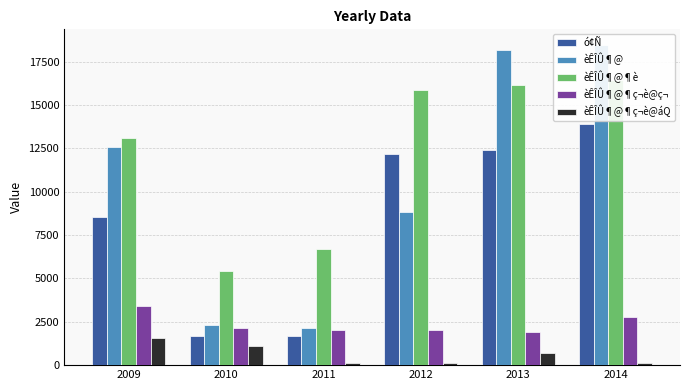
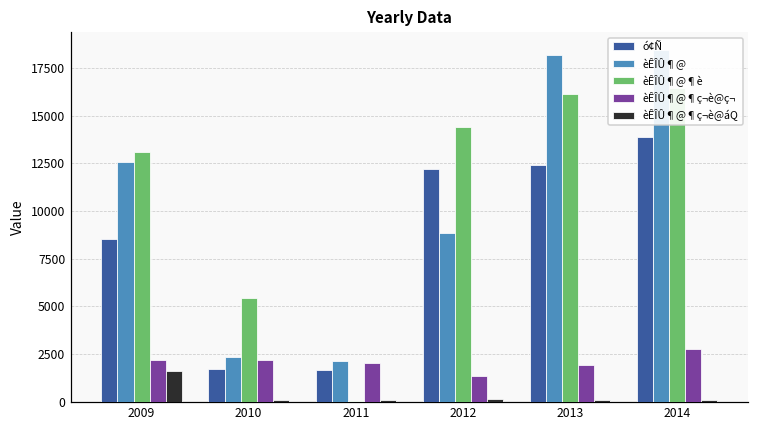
èÊÎÛ¶@¶ç¬è@ç¬, 2009: 3400 -> 2200
èÊÎÛ¶@¶ç¬è@áQ, 2010: 1100 -> 100
èÊÎÛ¶@¶è, 2011: 6700 -> 0
èÊÎÛ¶@¶è, 2012: 15900 -> 14400
èÊÎÛ¶@¶ç¬è@ç¬, 2012: 2000 -> 1300
èÊÎÛ¶@¶ç¬è@áQ, 2013: 700 -> 100
